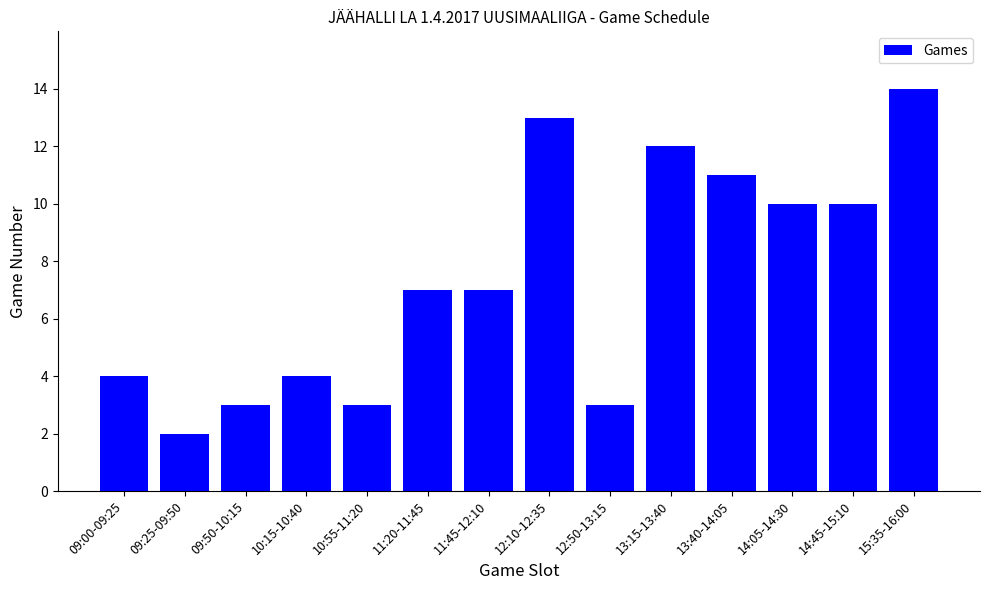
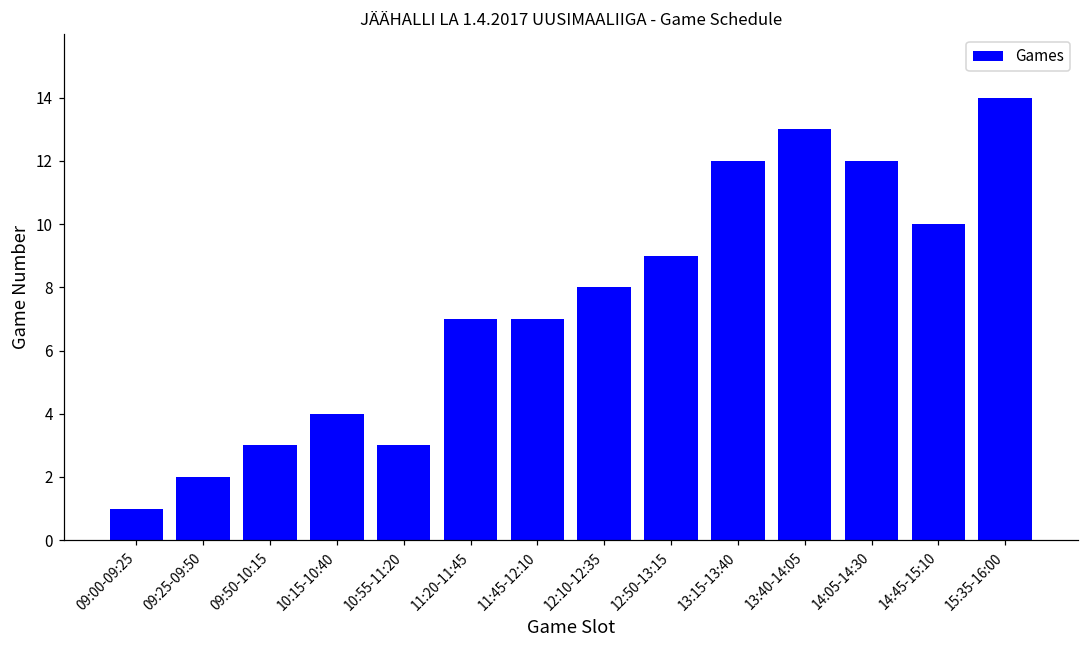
09:00-09:25: 4 -> 1
12:10-12:35: 13 -> 8
12:50-13:15: 3 -> 9
13:40-14:05: 11 -> 13
14:05-14:30: 10 -> 12
